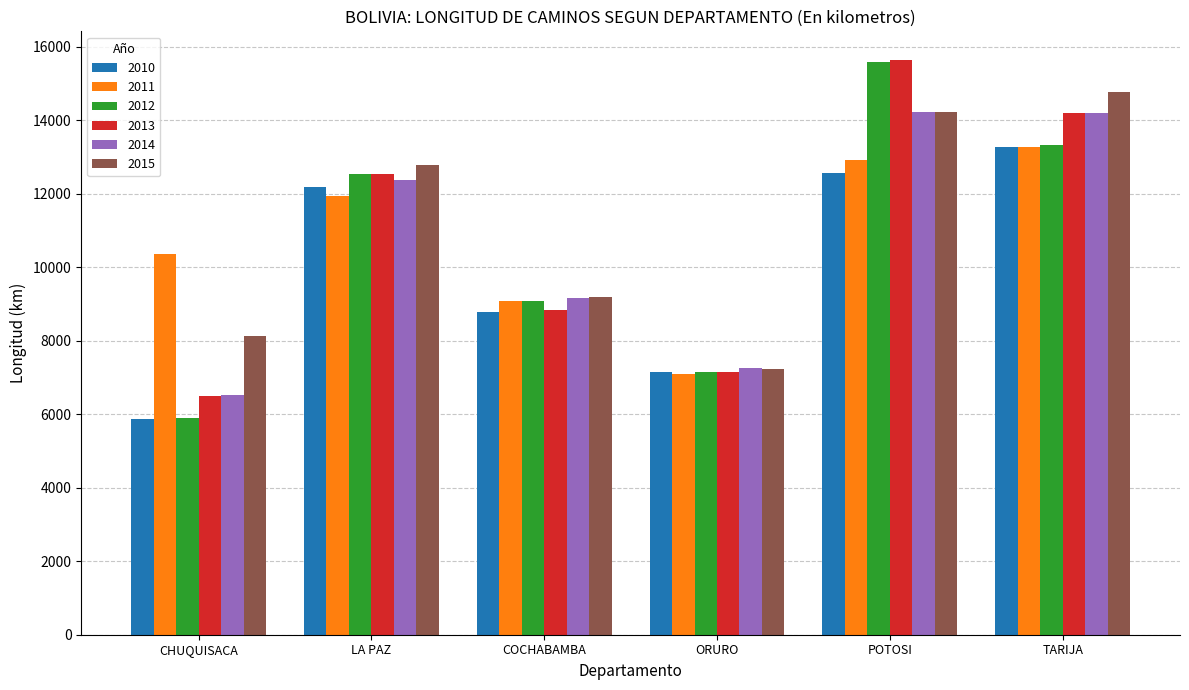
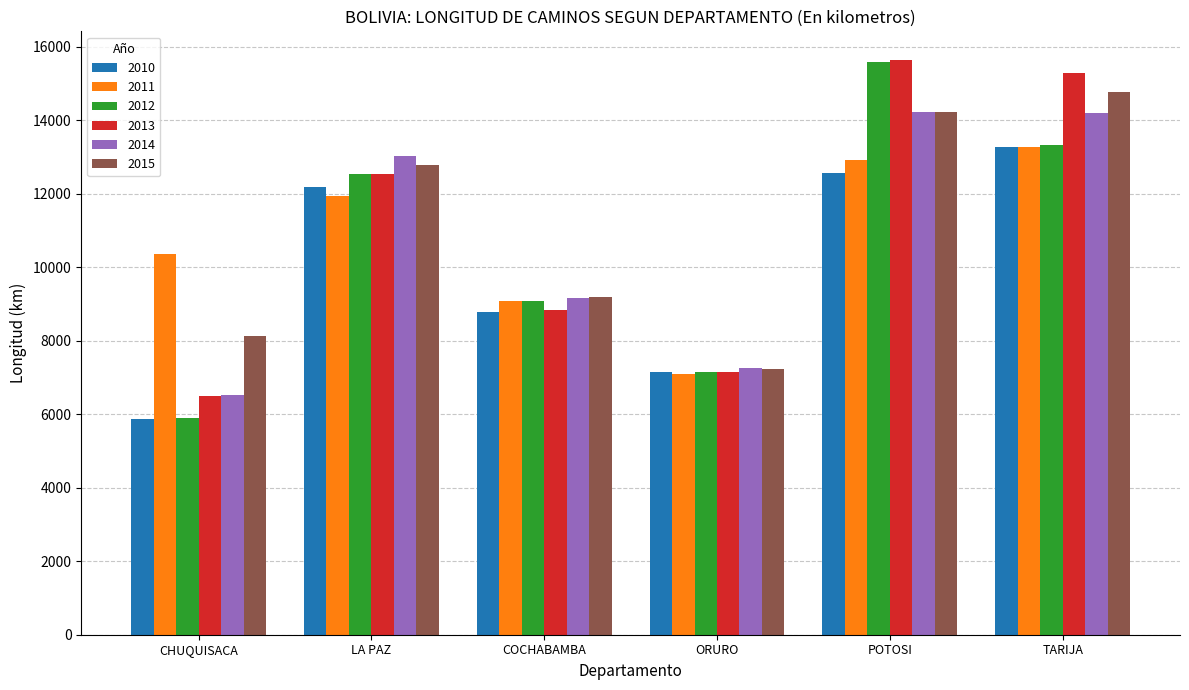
2014, LA PAZ: 12400 -> 13000
2013, TARIJA: 14200 -> 15300
